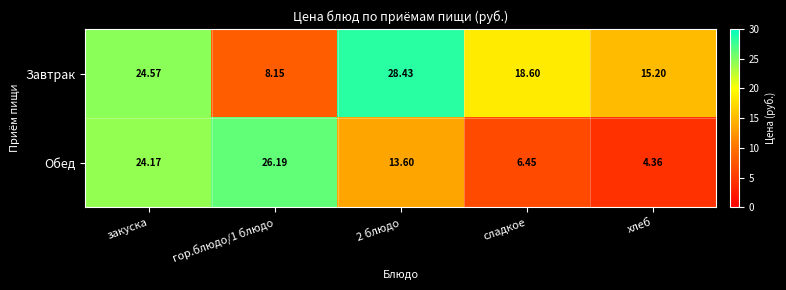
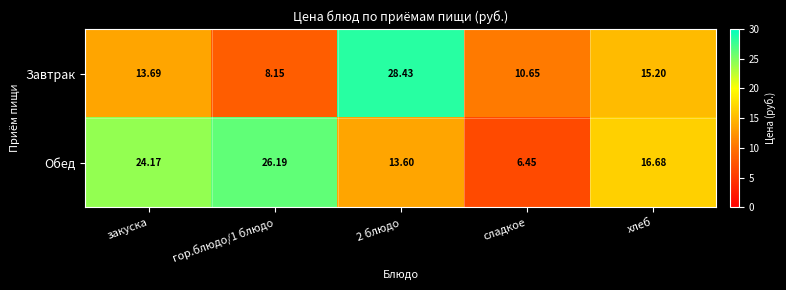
Завтрак, закуска: 24.57 -> 13.69
Завтрак, сладкое: 18.60 -> 10.65
Обед, хлеб: 4.36 -> 16.68
